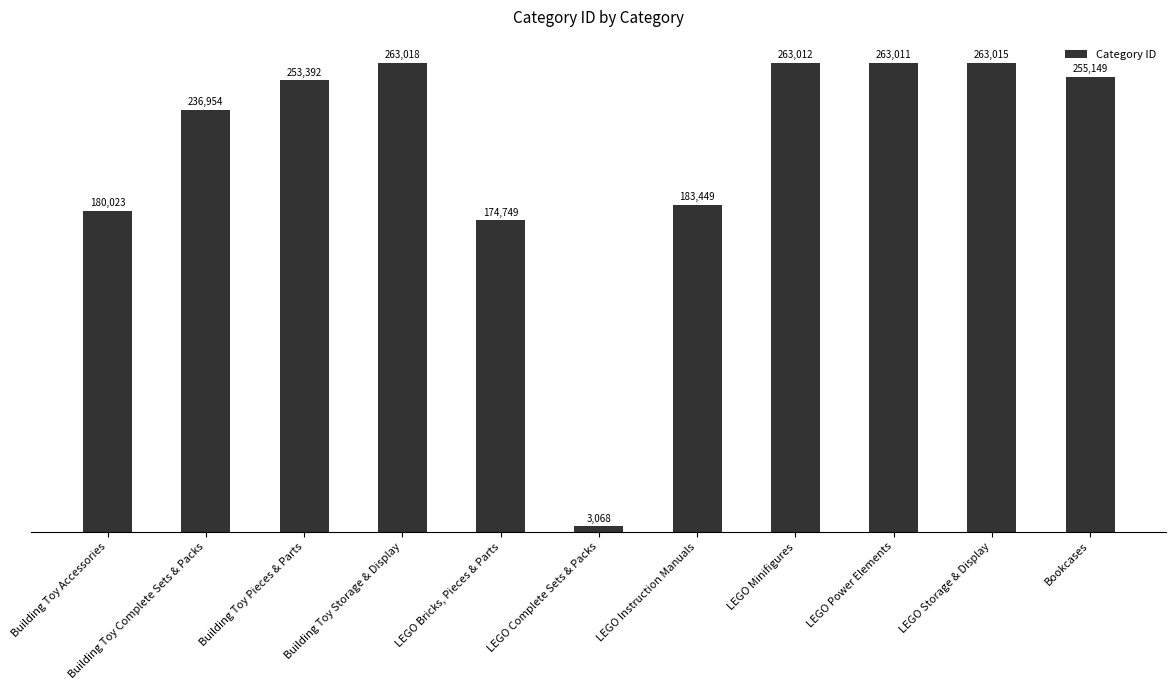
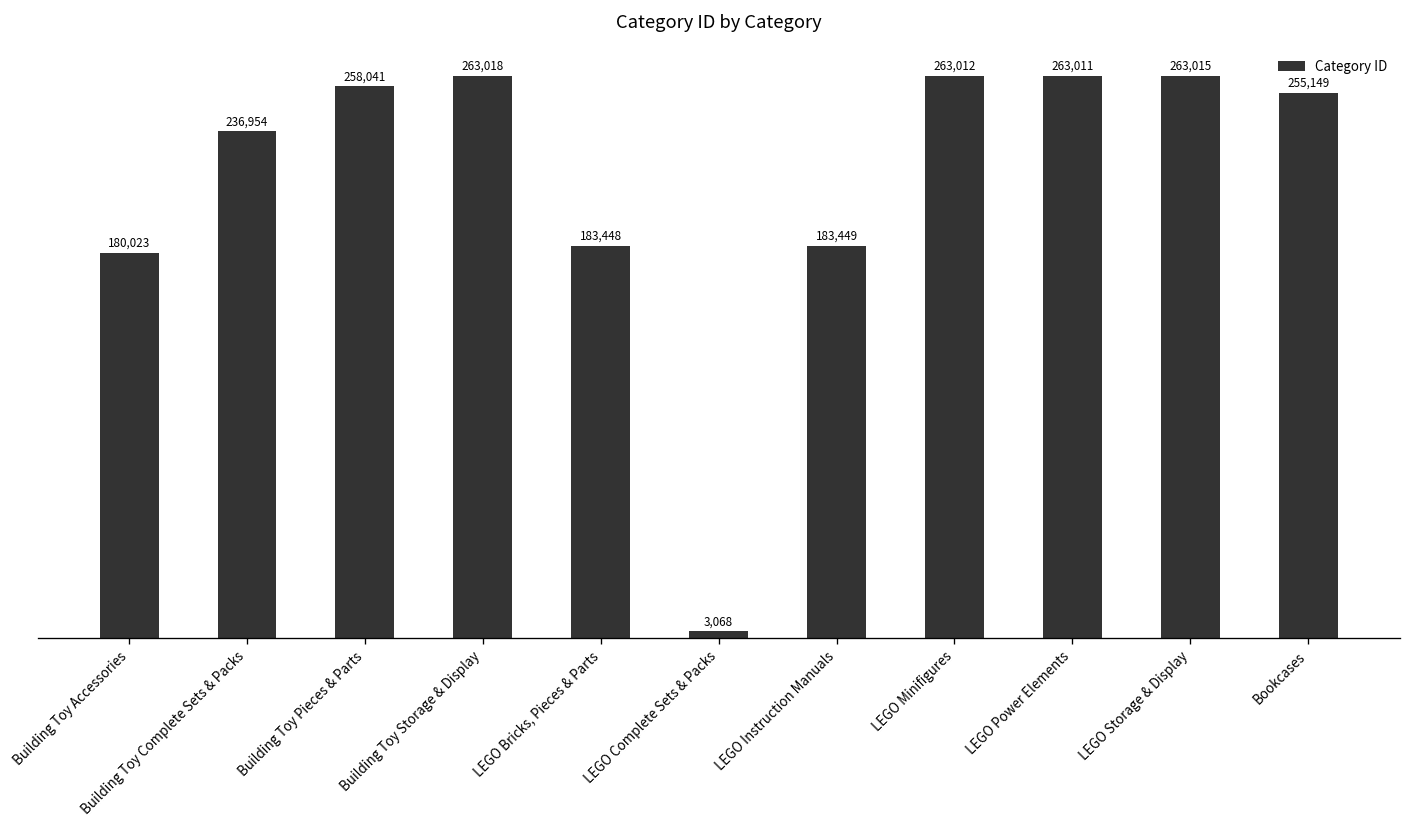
Building Toy Pieces & Parts: 253,392 -> 258,041
LEGO Bricks, Pieces & Parts: 174,749 -> 183,448
